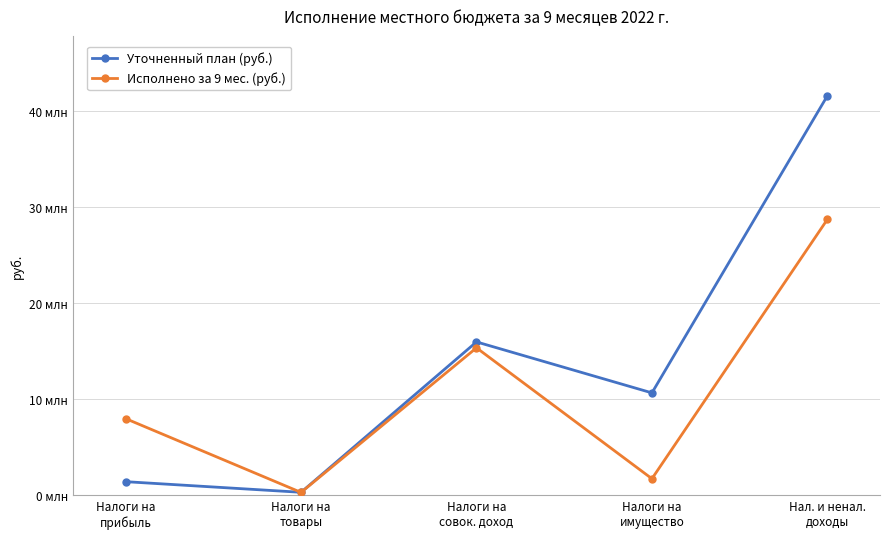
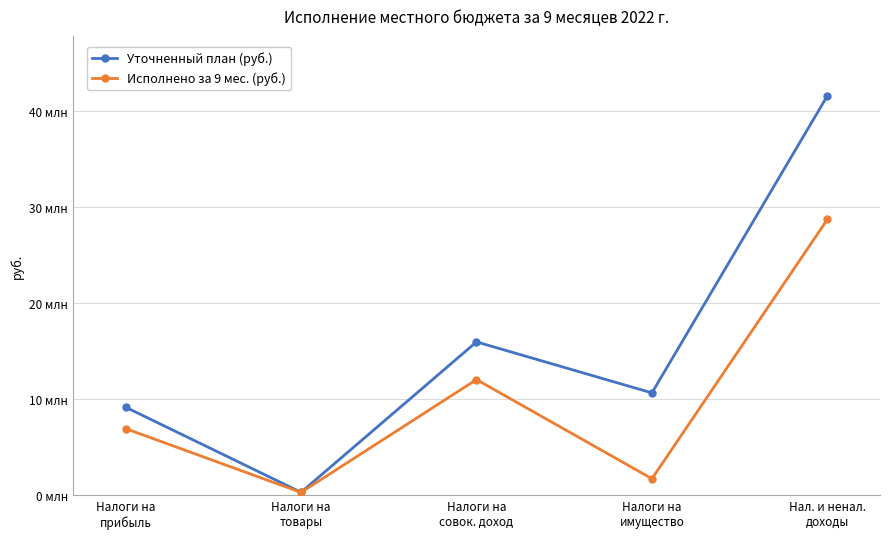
Уточненный план (руб.), Налоги на прибыль: 1 млн -> 9 млн
Исполнено за 9 мес. (руб.), Налоги на прибыль: 8 млн -> 7 млн
Исполнено за 9 мес. (руб.), Налоги на совок. доход: 15 млн -> 12 млн
